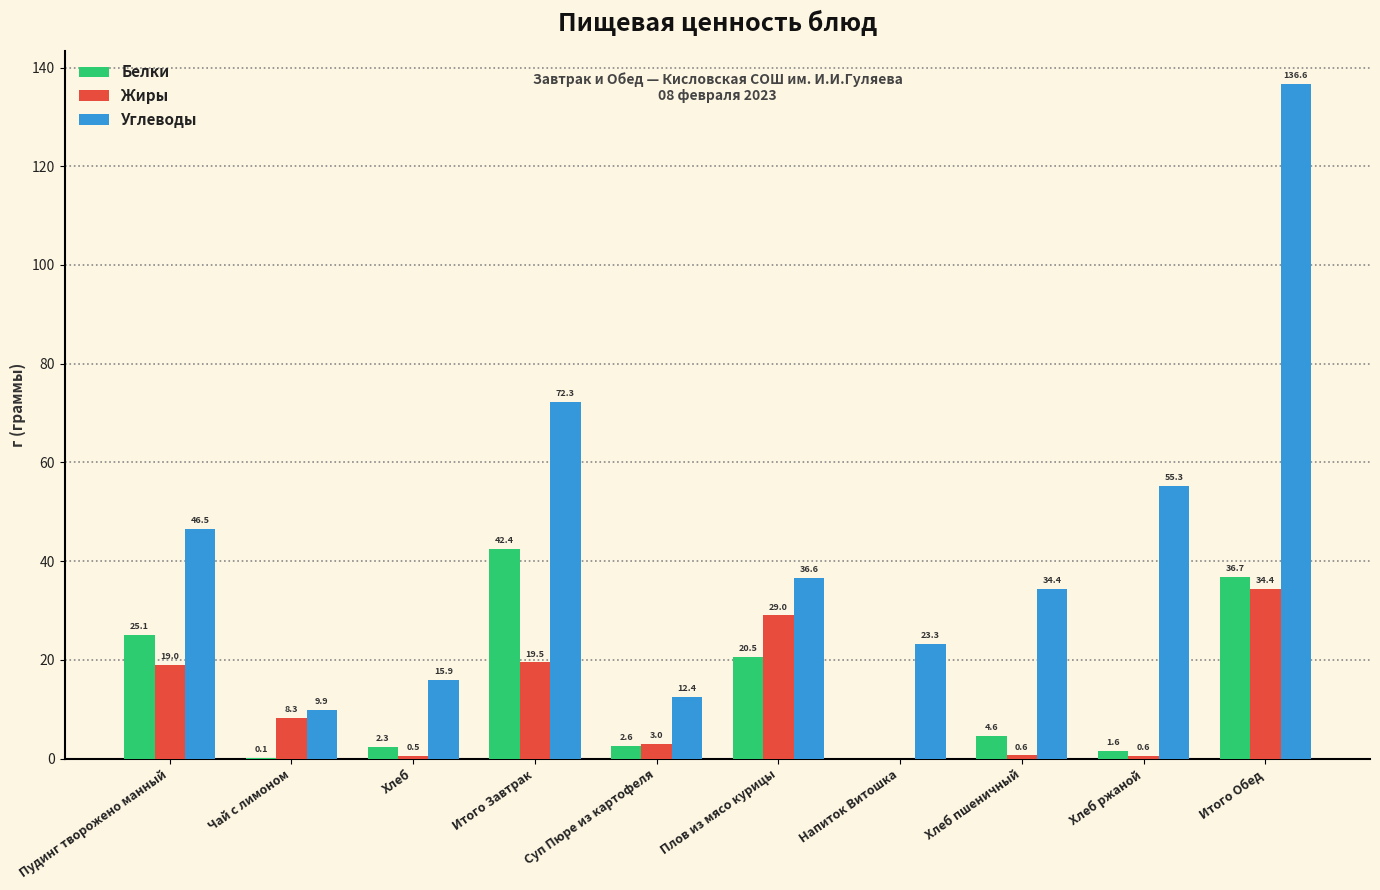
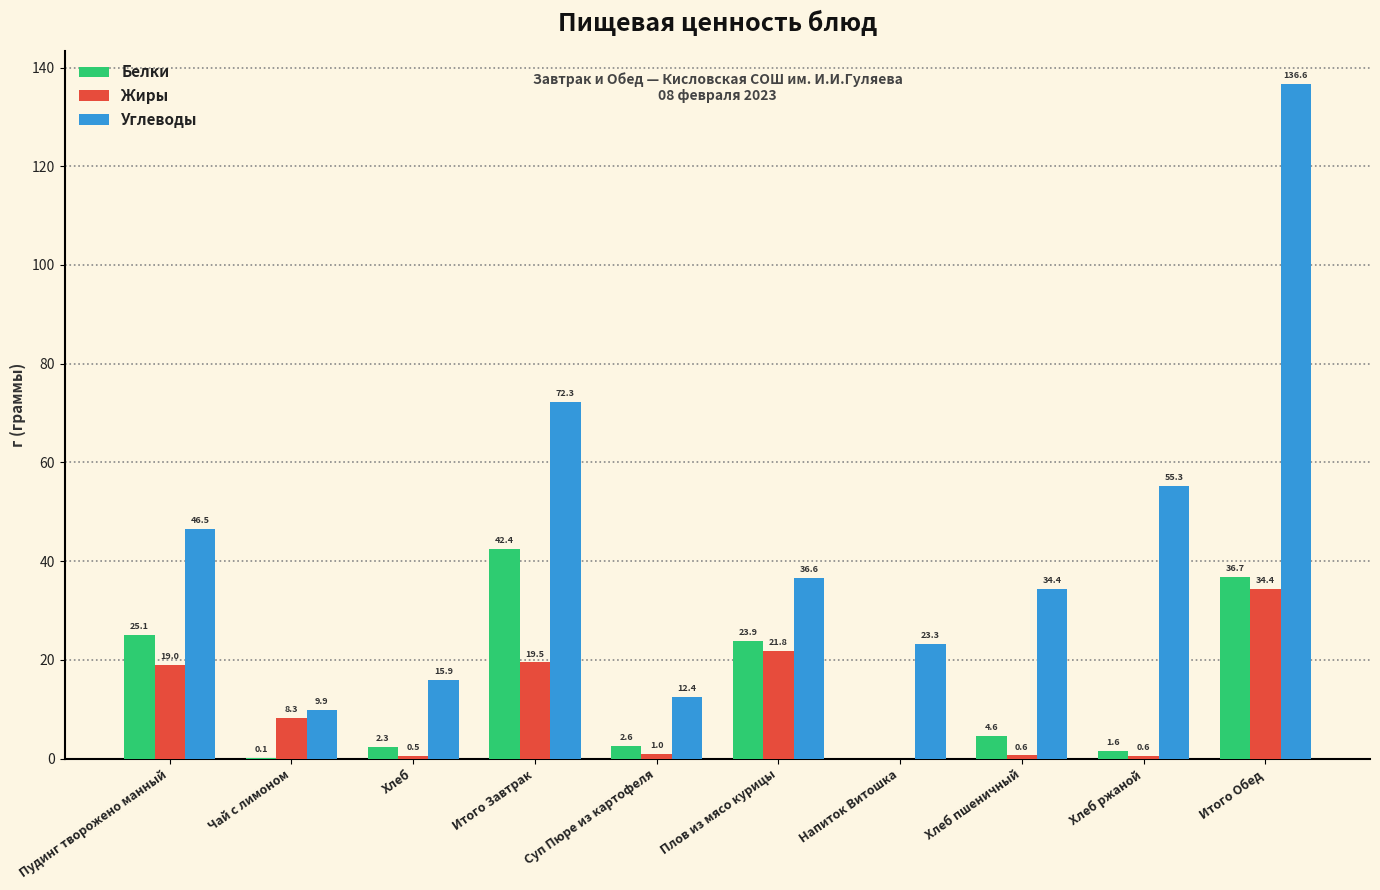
Жиры, Суп Пюре из картофеля: 3.0 -> 1.0
Белки, Плов из мясо курицы: 20.5 -> 23.9
Жиры, Плов из мясо курицы: 29.0 -> 21.8
